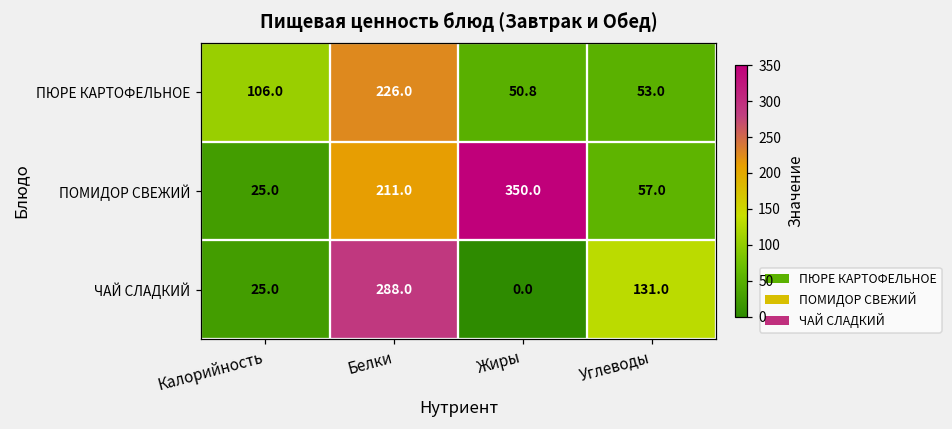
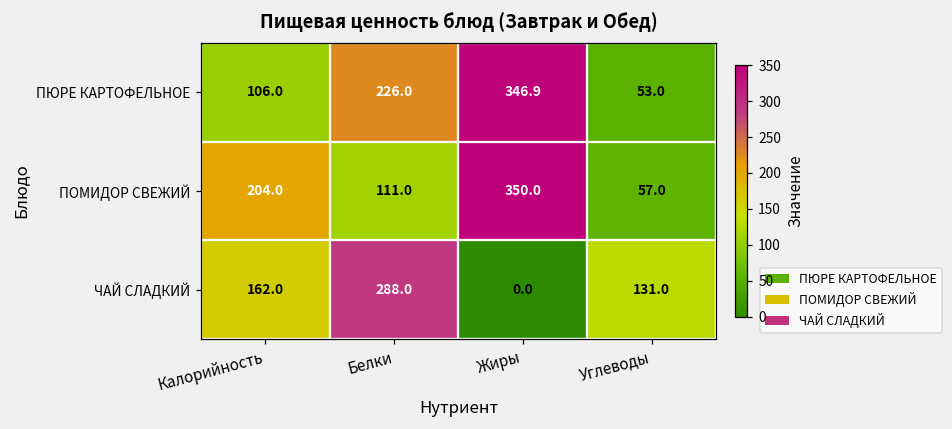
ПЮРЕ КАРТОФЕЛЬНОЕ, Жиры: 50.8 -> 346.9
ПОМИДОР СВЕЖИЙ, Калорийность: 25.0 -> 204.0
ПОМИДОР СВЕЖИЙ, Белки: 211.0 -> 111.0
ЧАЙ СЛАДКИЙ, Калорийность: 25.0 -> 162.0
